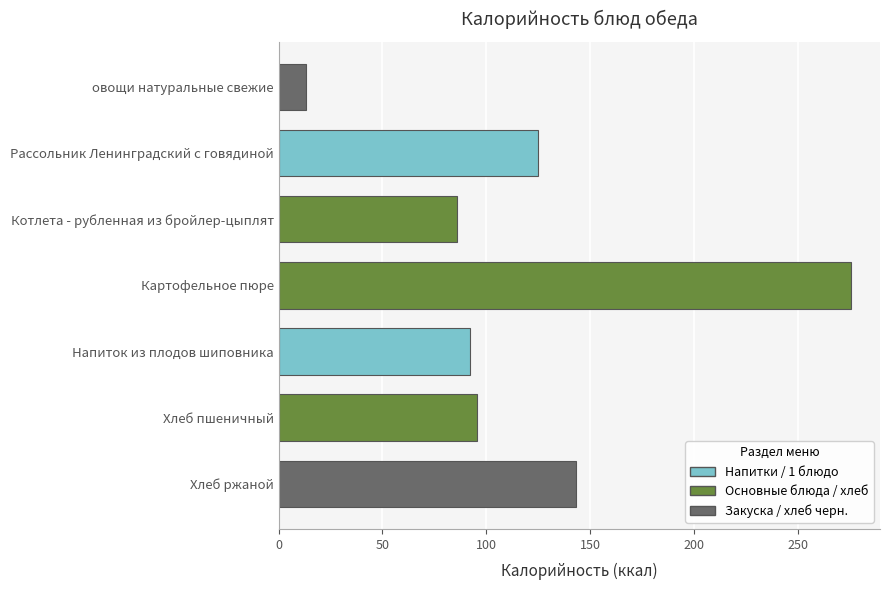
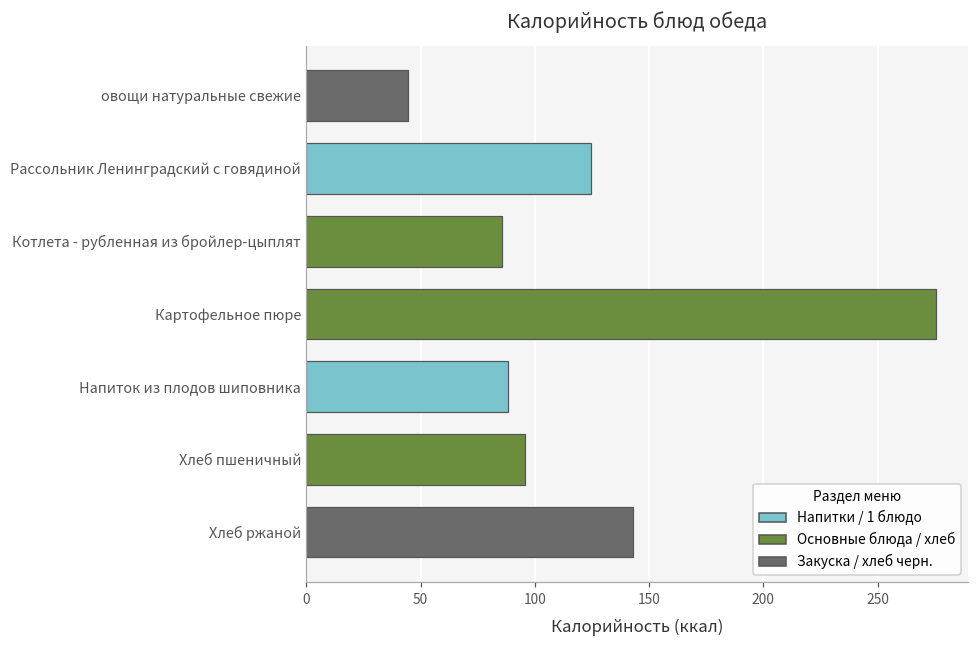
овощи натуральные свежие: 13 -> 45
Напиток из плодов шиповника: 92 -> 88
